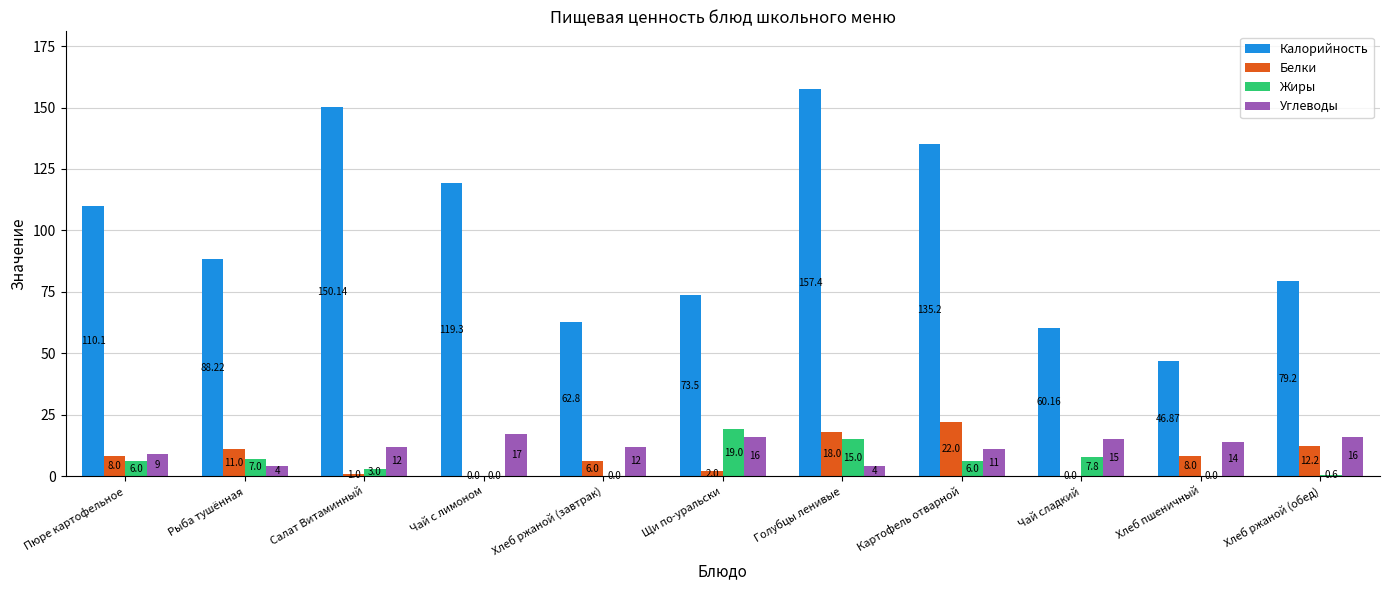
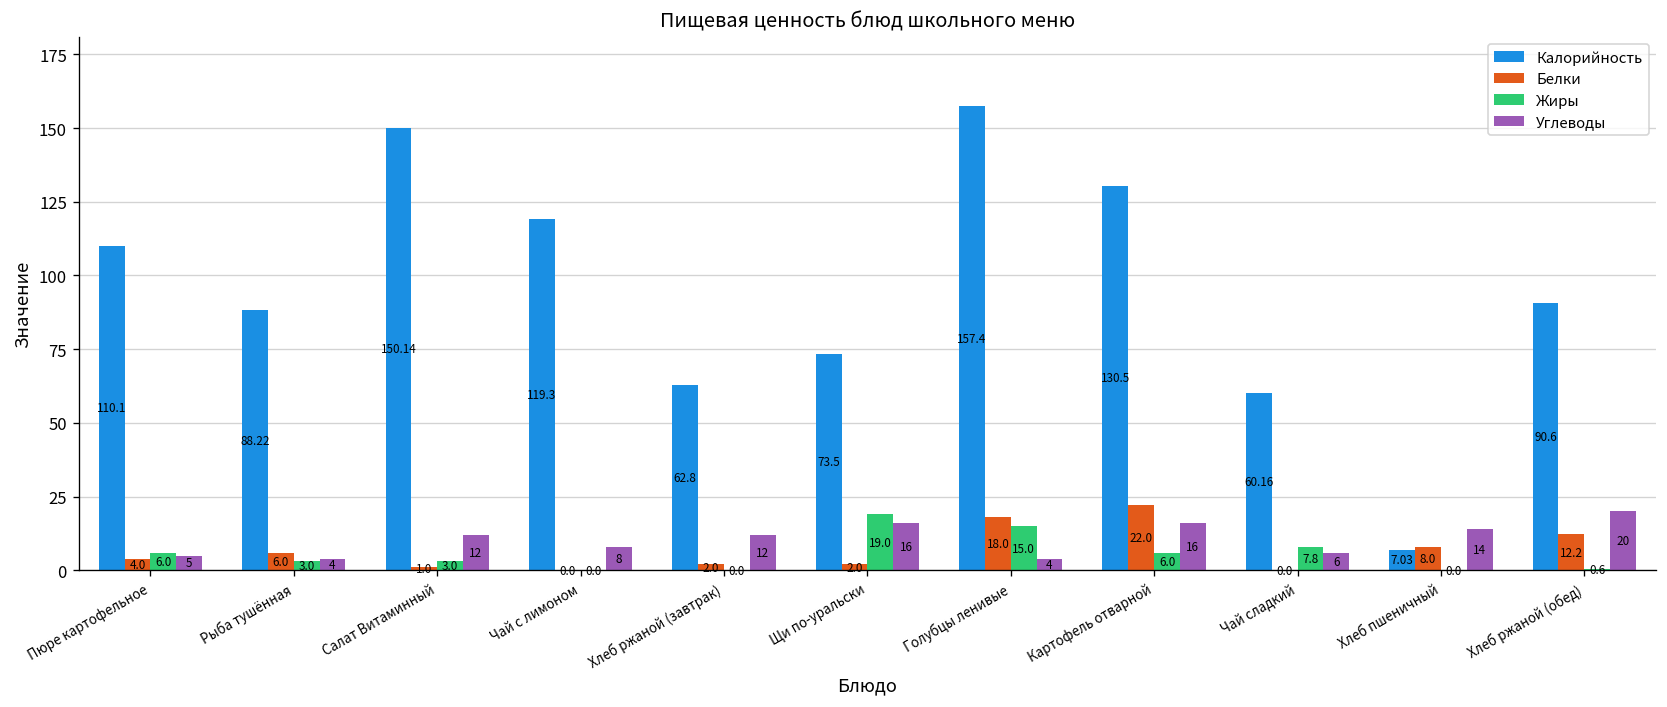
Белки, Пюре картофельное: 8.0 -> 4.0
Углеводы, Пюре картофельное: 9 -> 5
Белки, Рыба тушённая: 11.0 -> 6.0
Жиры, Рыба тушённая: 7.0 -> 3.0
Углеводы, Чай с лимоном: 17 -> 8
Белки, Хлеб ржаной (завтрак): 6.0 -> 2.0
Калорийность, Картофель отварной: 135.2 -> 130.5
Углеводы, Картофель отварной: 11 -> 16
Углеводы, Чай сладкий: 15 -> 6
Калорийность, Хлеб пшеничный: 46.87 -> 7.03
Калорийность, Хлеб ржаной (обед): 79.2 -> 90.6
Углеводы, Хлеб ржаной (обед): 16 -> 20
